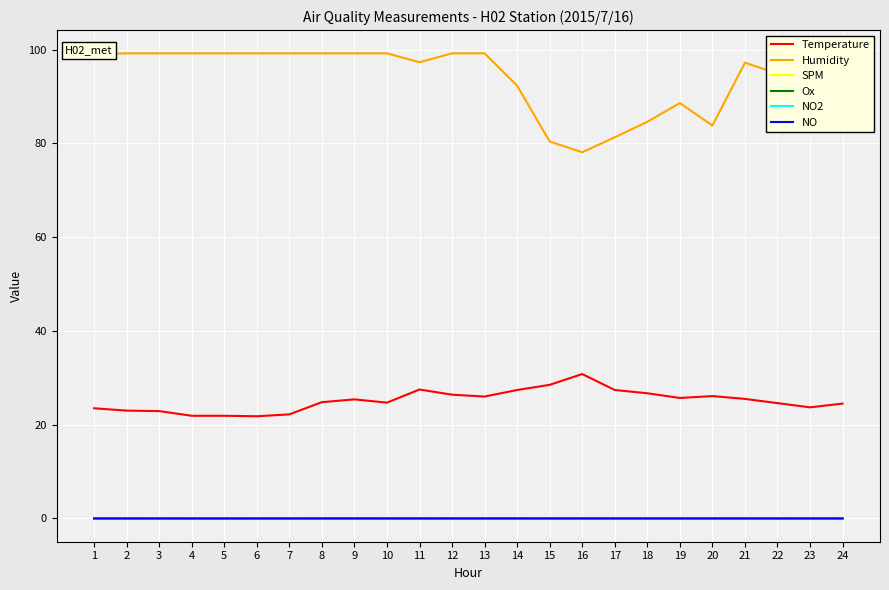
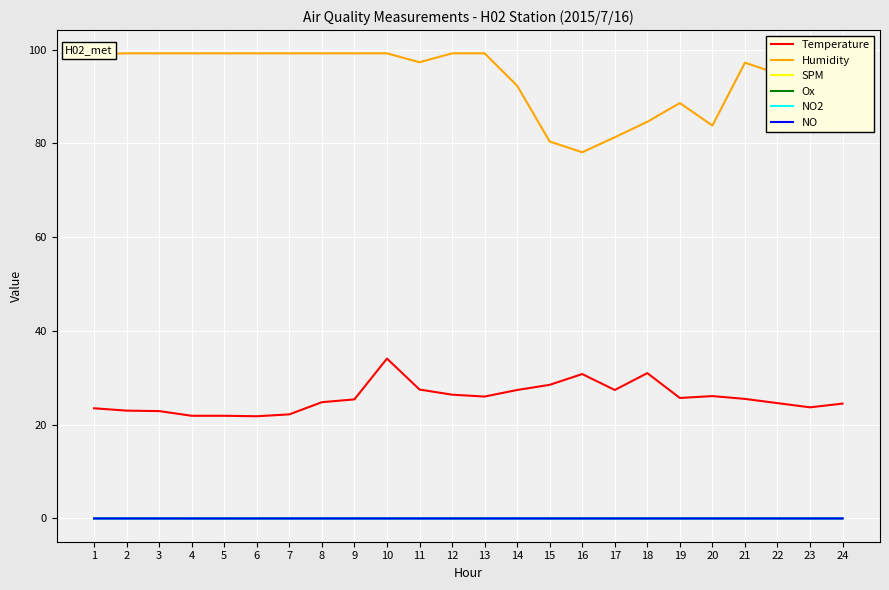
Temperature, 10: 25 -> 34
Temperature, 18: 27 -> 31
